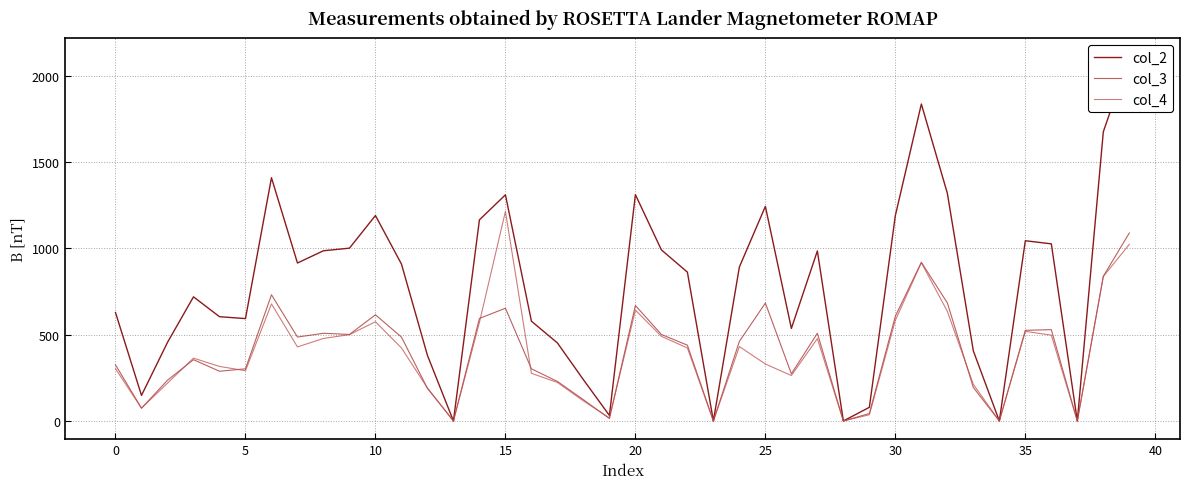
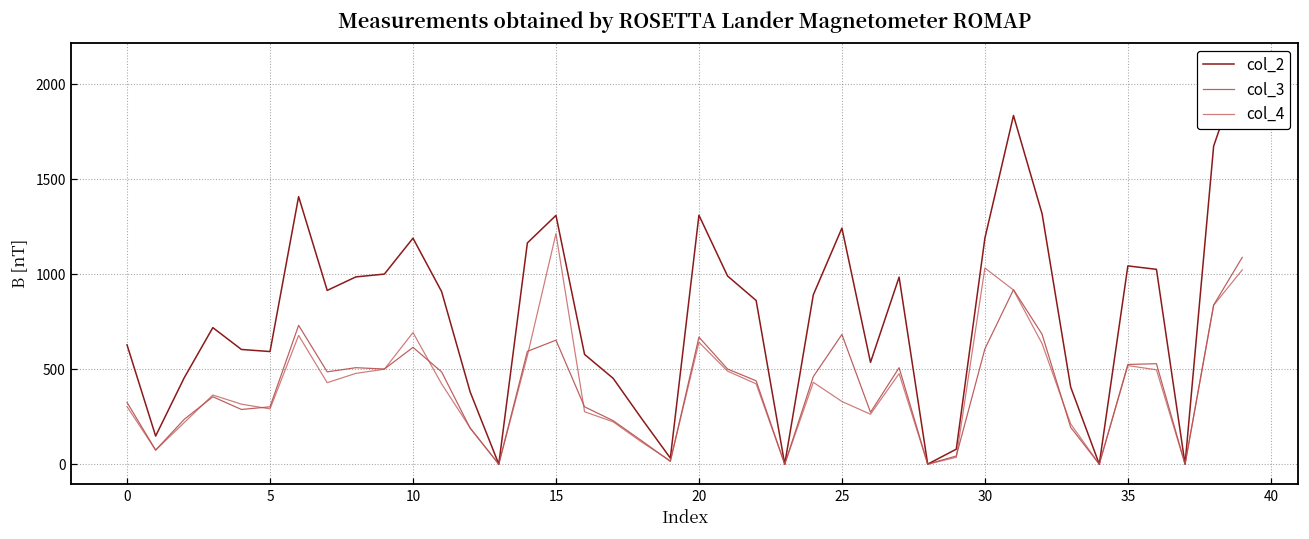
col_4, 10: 580 -> 690
col_4, 30: 580 -> 1030
